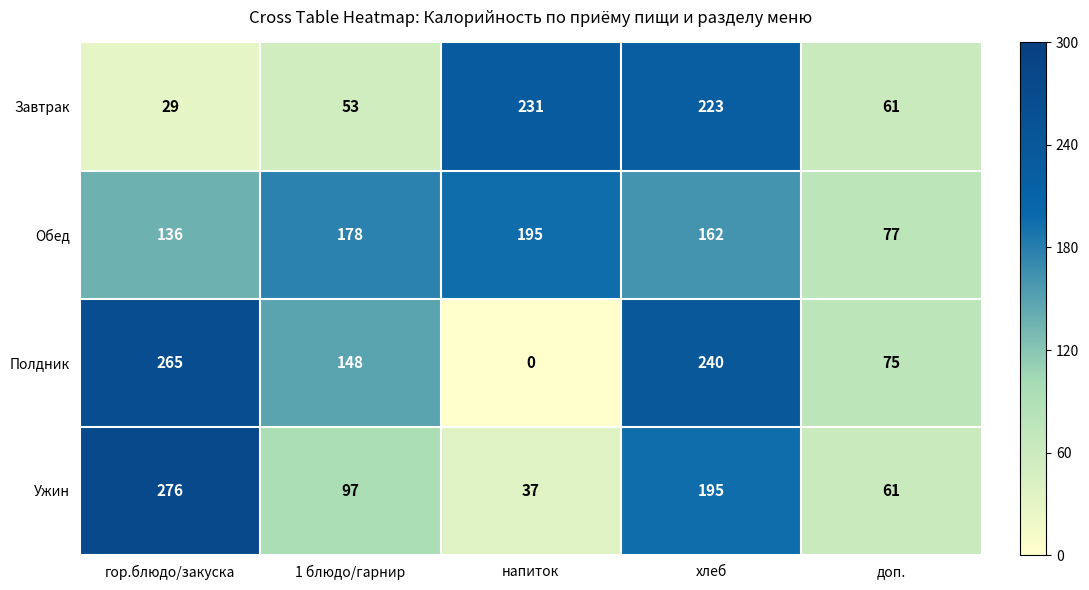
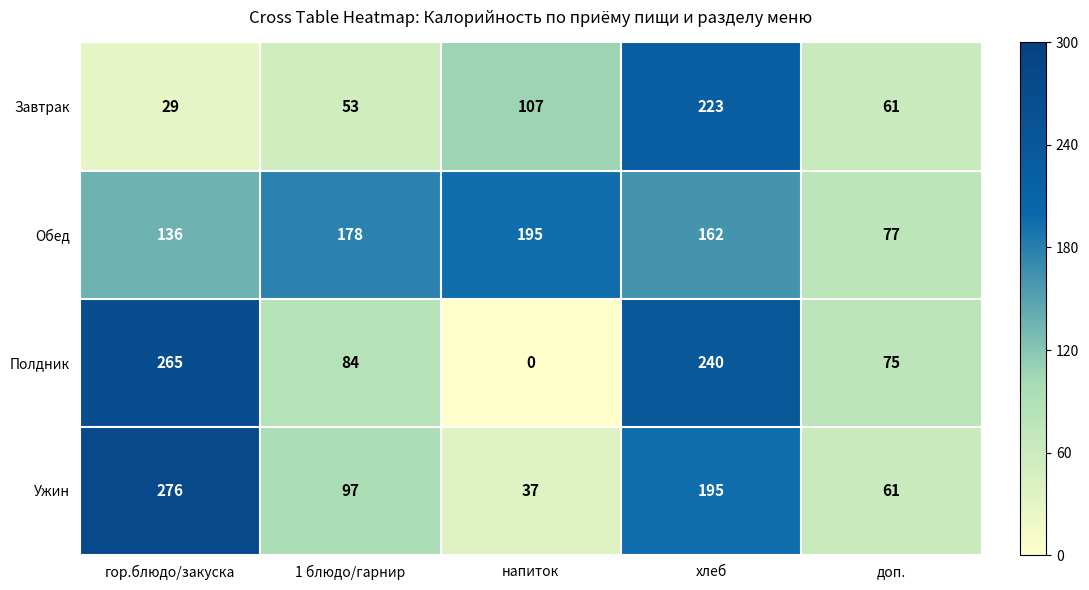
Завтрак, напиток: 231 -> 107
Полдник, 1 блюдо/гарнир: 148 -> 84
